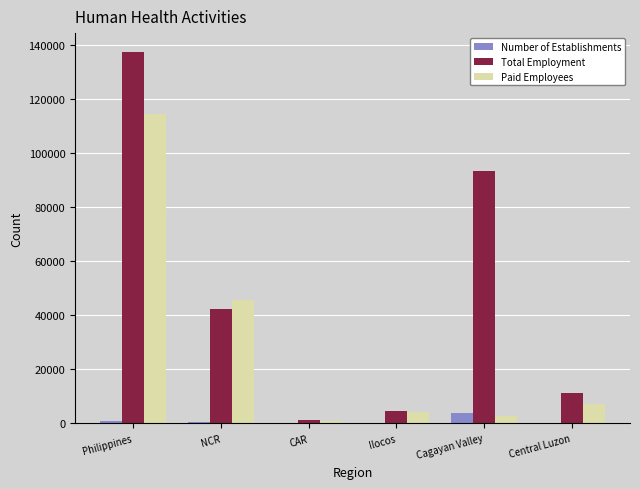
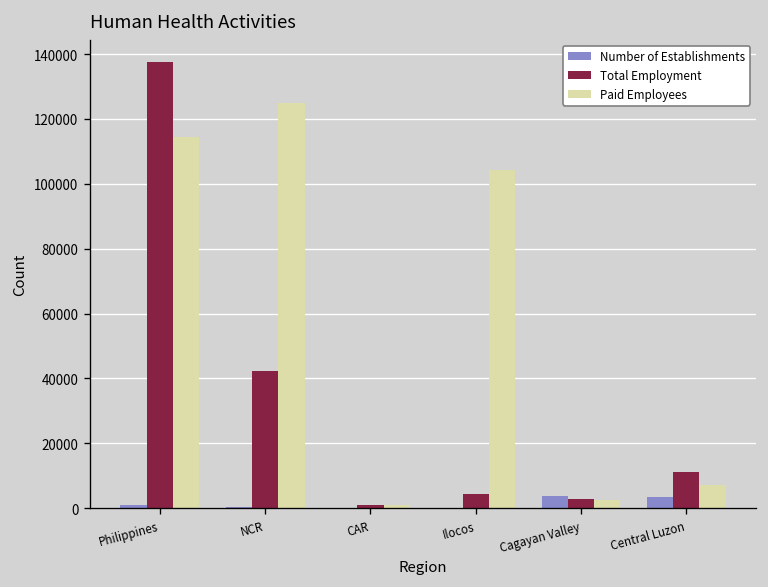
Paid Employees, NCR: 46000 -> 125000
Paid Employees, Ilocos: 4000 -> 104000
Total Employment, Cagayan Valley: 93000 -> 3000
Number of Establishments, Central Luzon: 0 -> 3000
